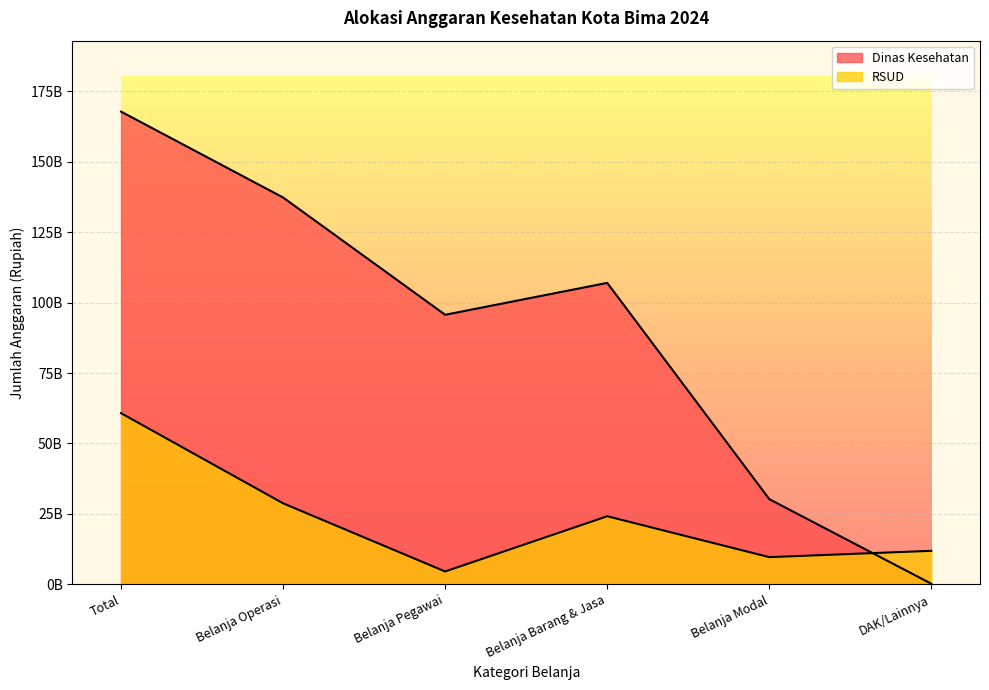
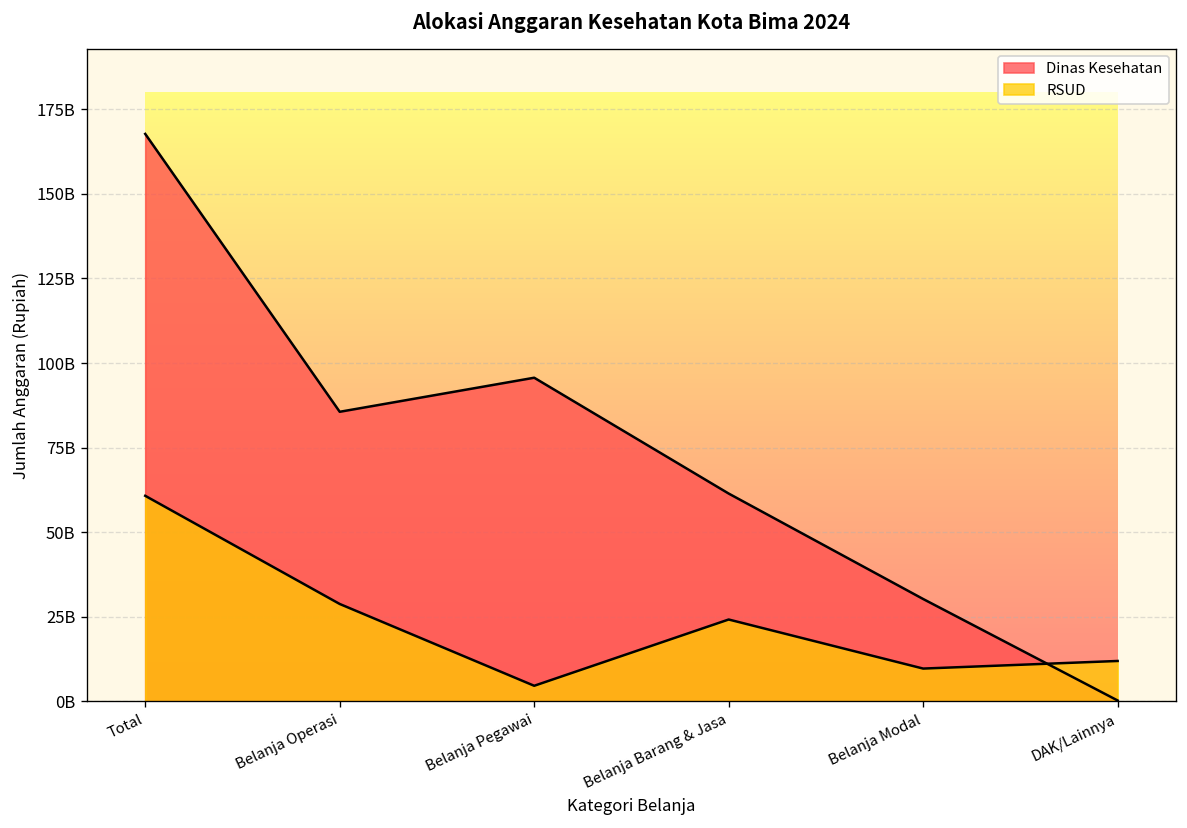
Dinas Kesehatan, Belanja Operasi: 137000000000 -> 86000000000
Dinas Kesehatan, Belanja Barang & Jasa: 107000000000 -> 61000000000
